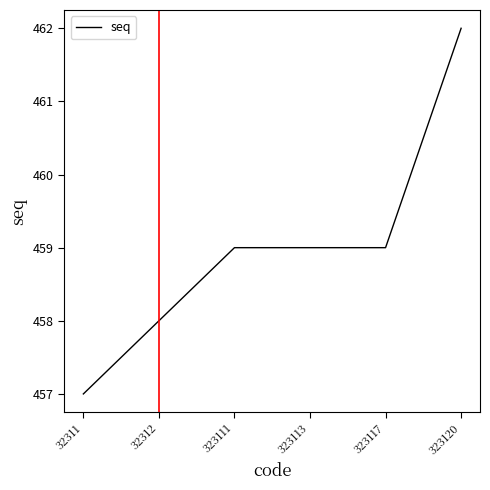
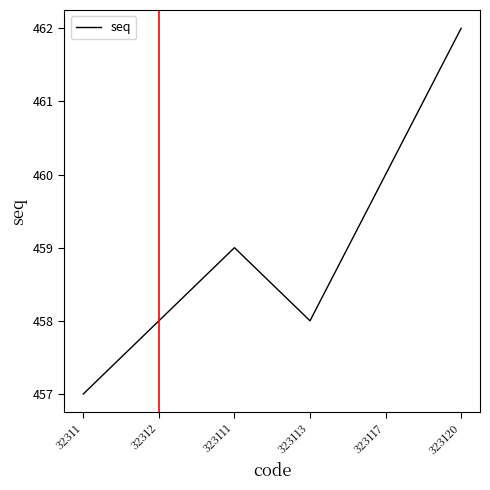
323113: 459 -> 458
323117: 459 -> 460
